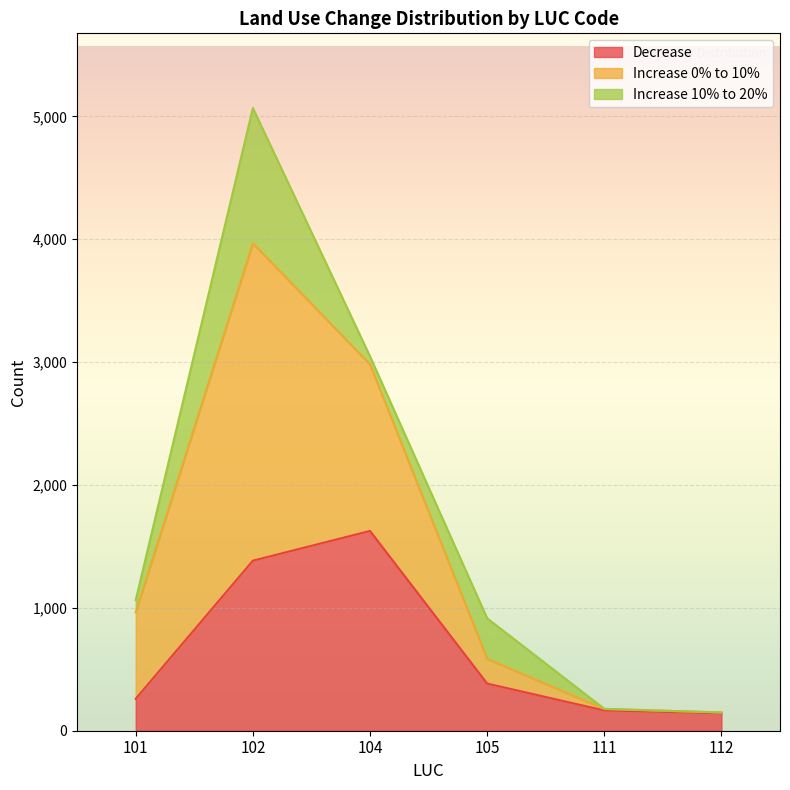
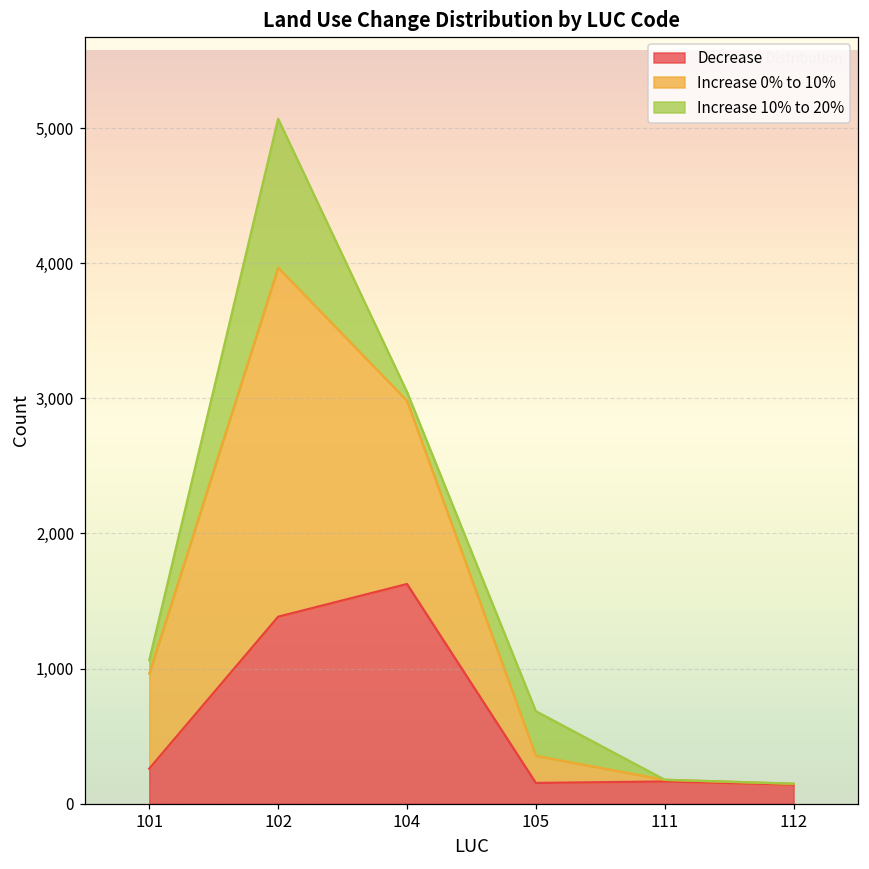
Decrease, 105: 380 -> 150
